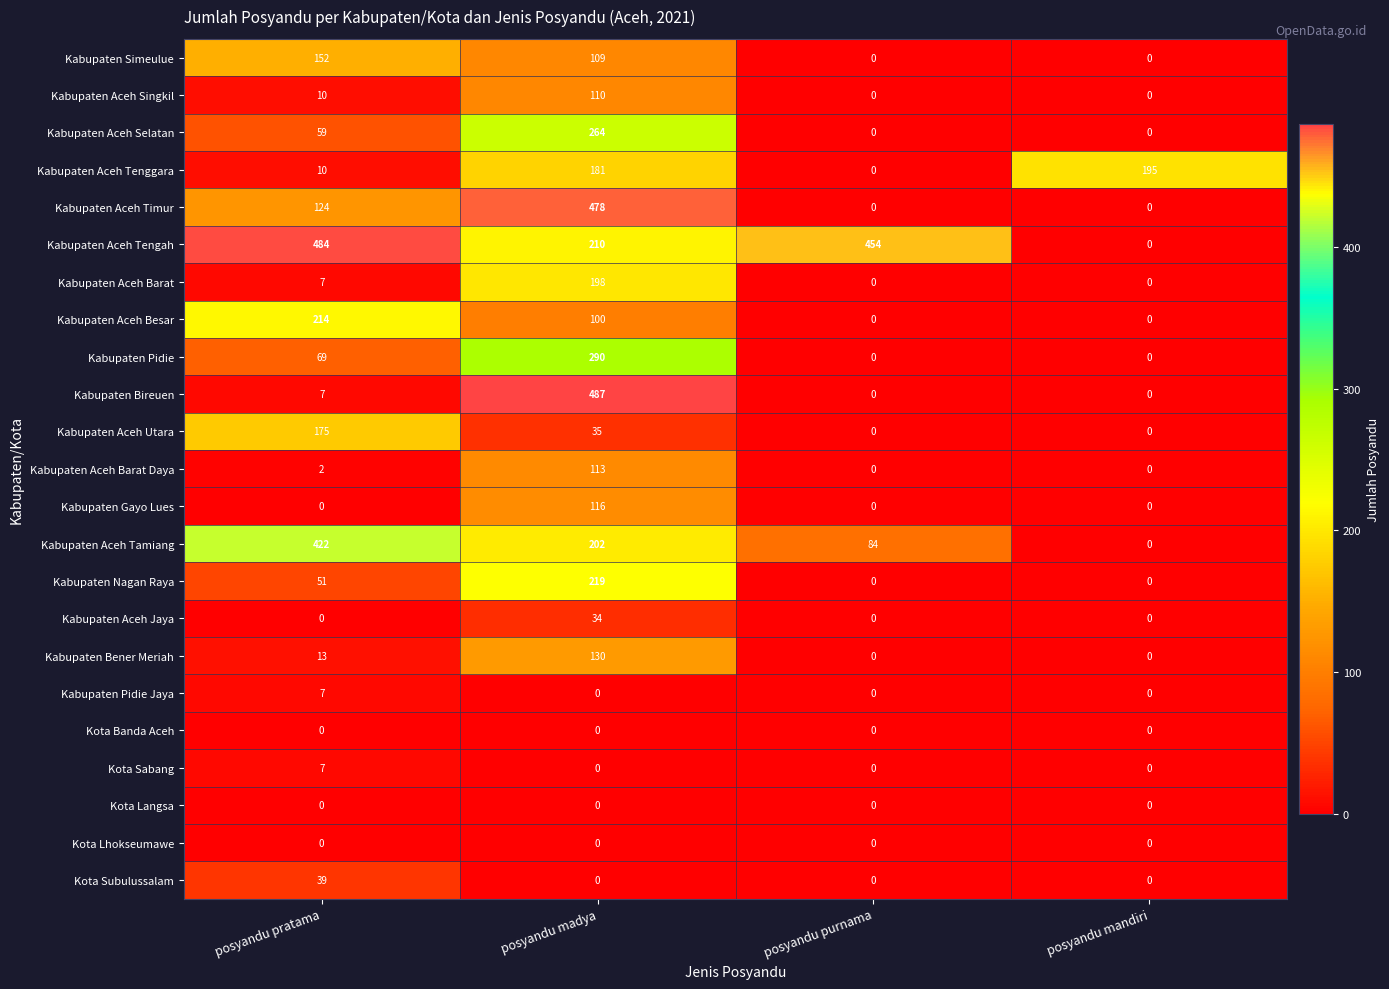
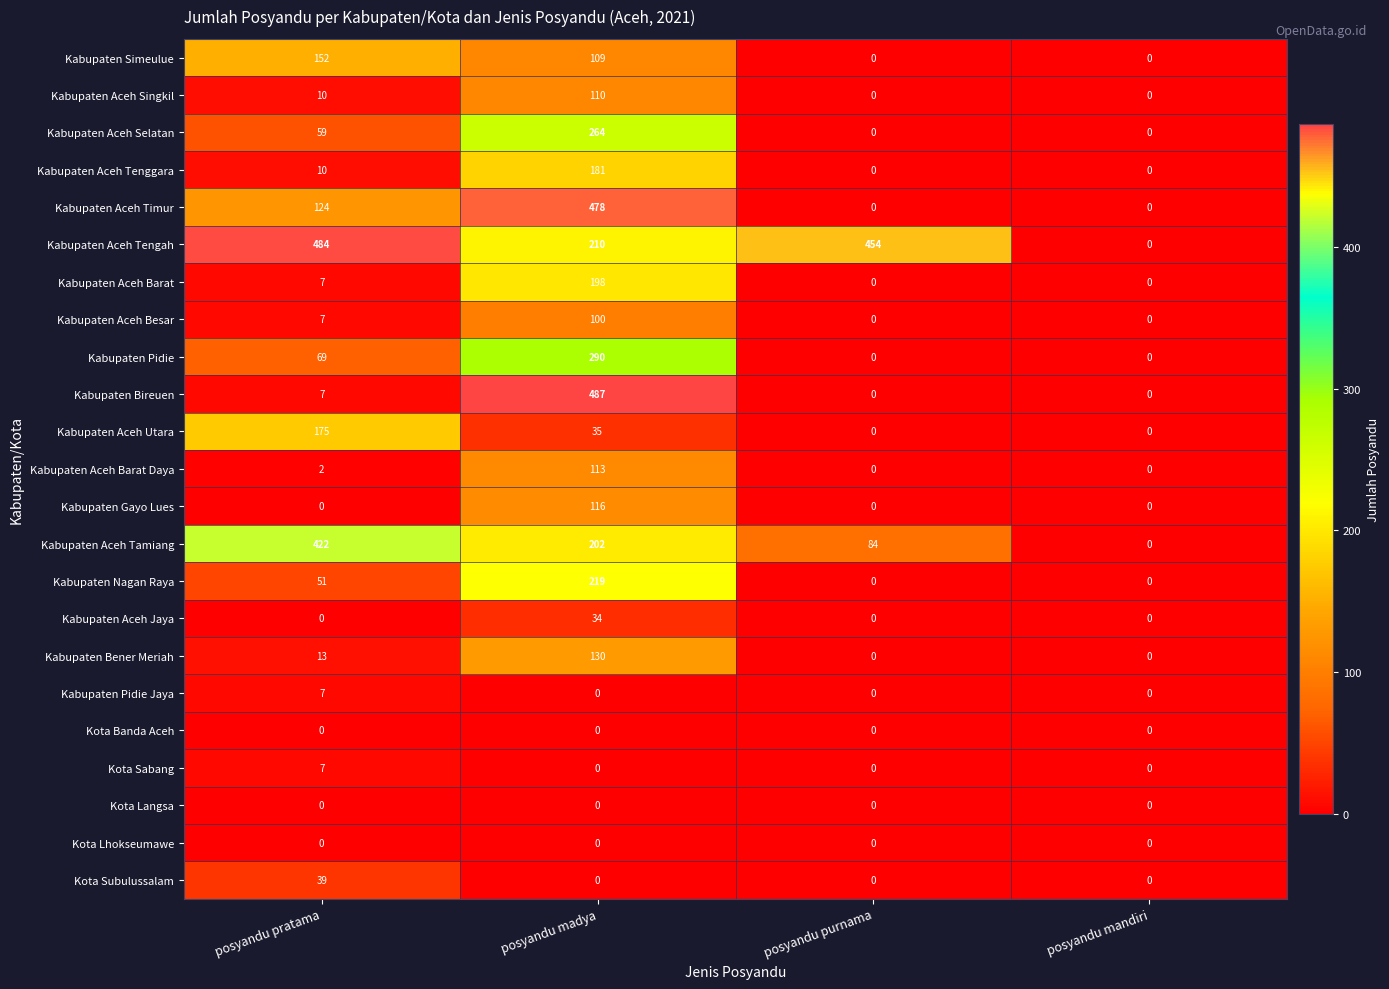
Kabupaten Aceh Tenggara, posyandu mandiri: 195 -> 0
Kabupaten Aceh Besar, posyandu pratama: 214 -> 7
